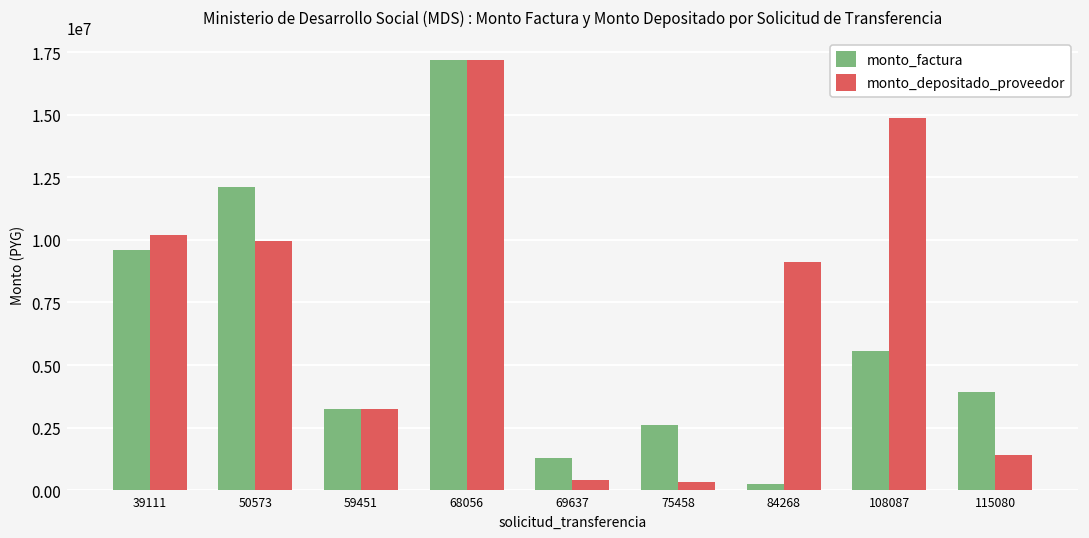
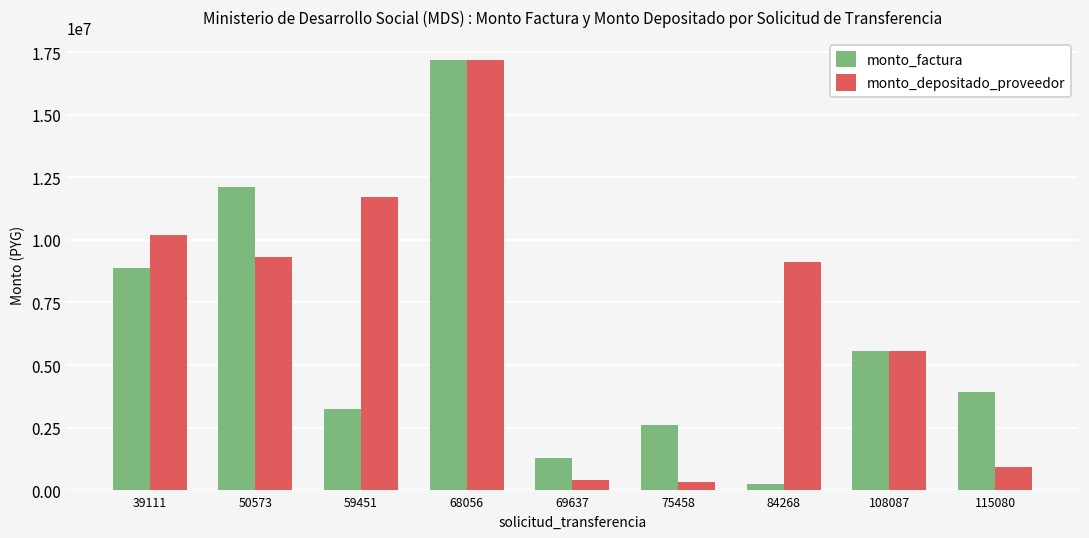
monto_factura, 39111: 9600000 -> 8900000
monto_depositado_proveedor, 50573: 10000000 -> 9300000
monto_depositado_proveedor, 59451: 3200000 -> 11700000
monto_depositado_proveedor, 108087: 14900000 -> 5600000
monto_depositado_proveedor, 115080: 1400000 -> 900000
